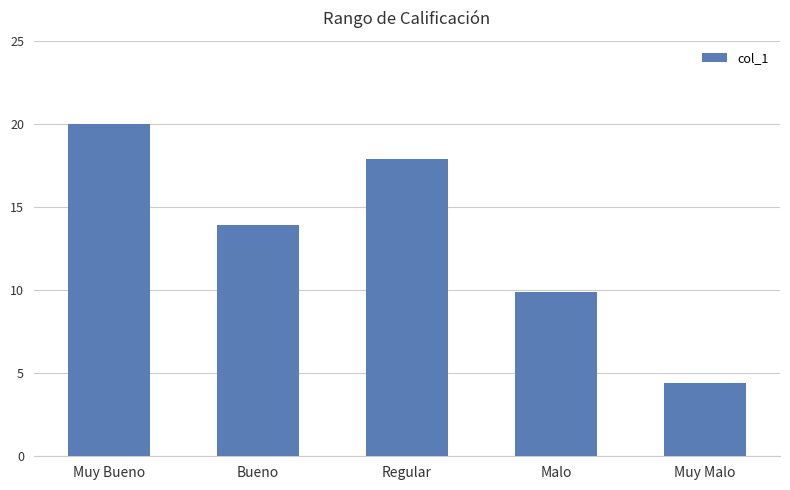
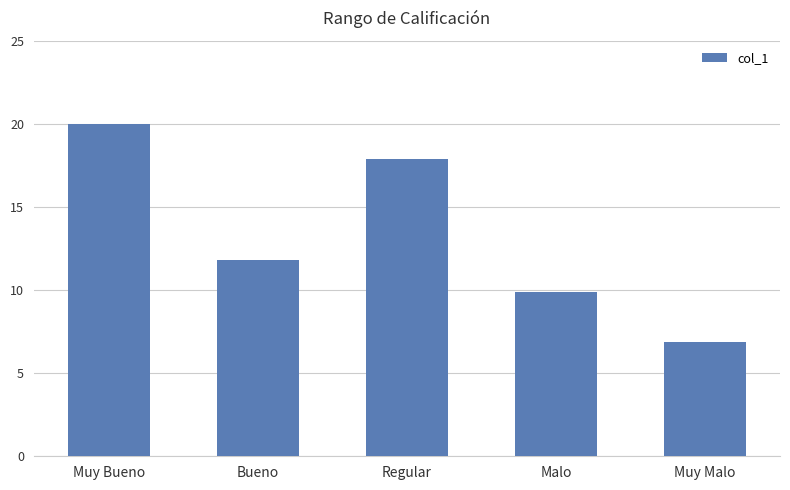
Bueno: 13.9 -> 11.8
Muy Malo: 4.4 -> 6.9
